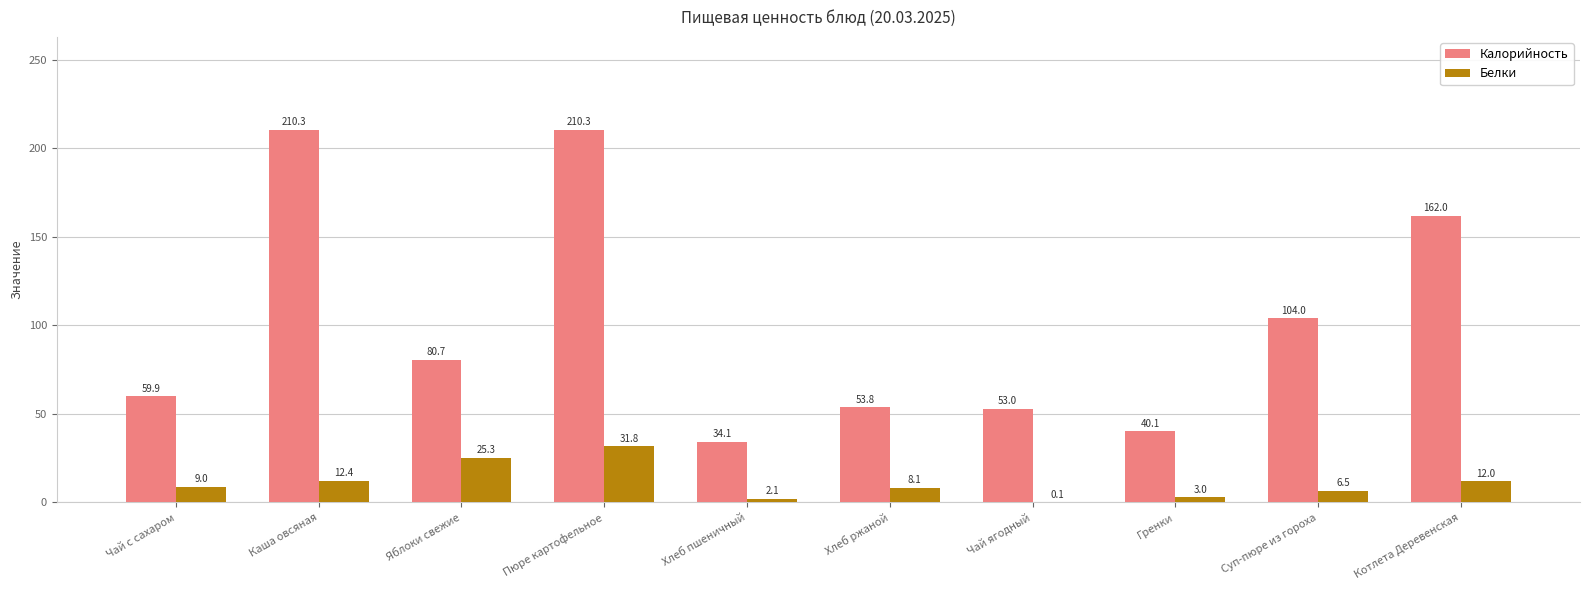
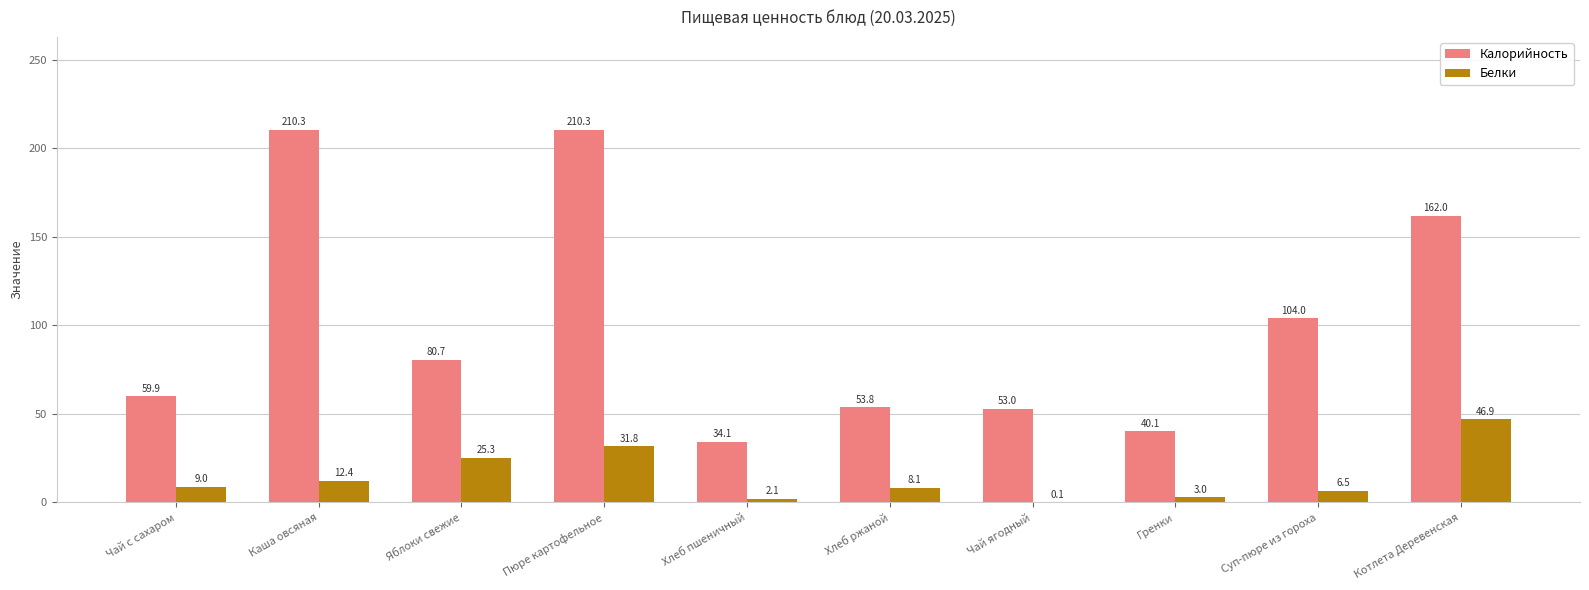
Белки, Котлета Деревенская: 12.0 -> 46.9
